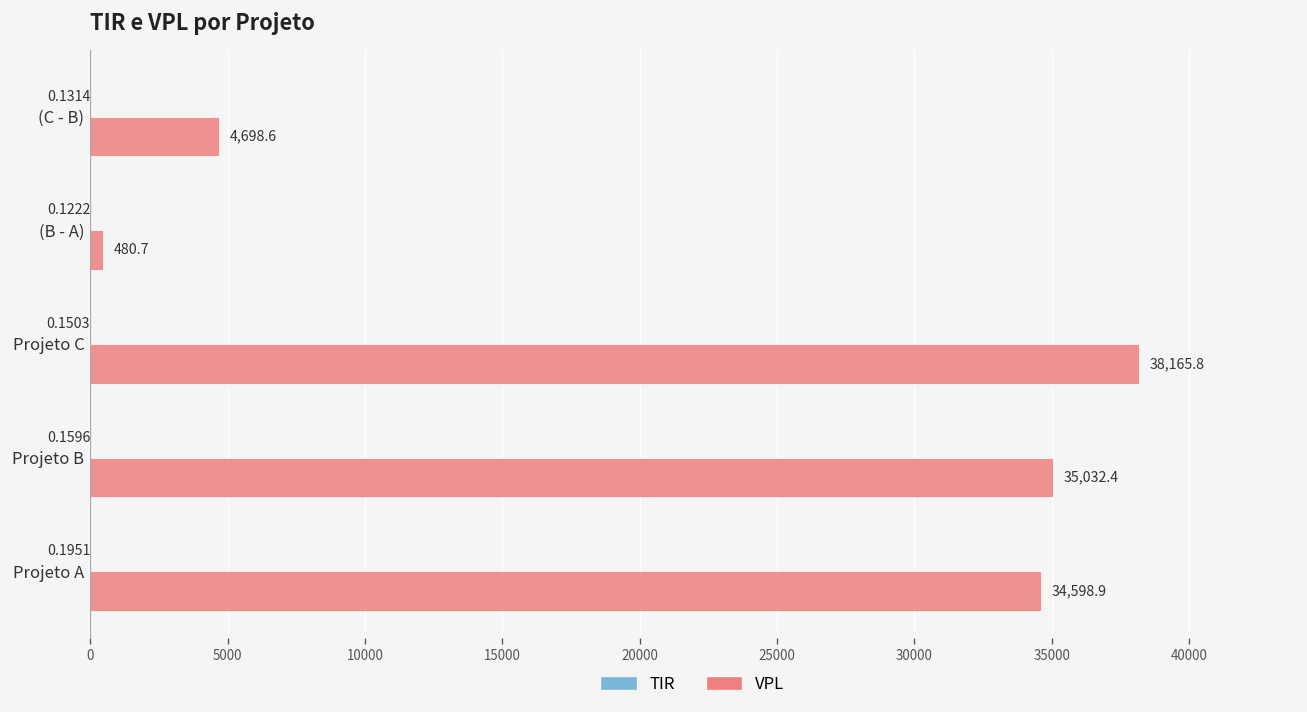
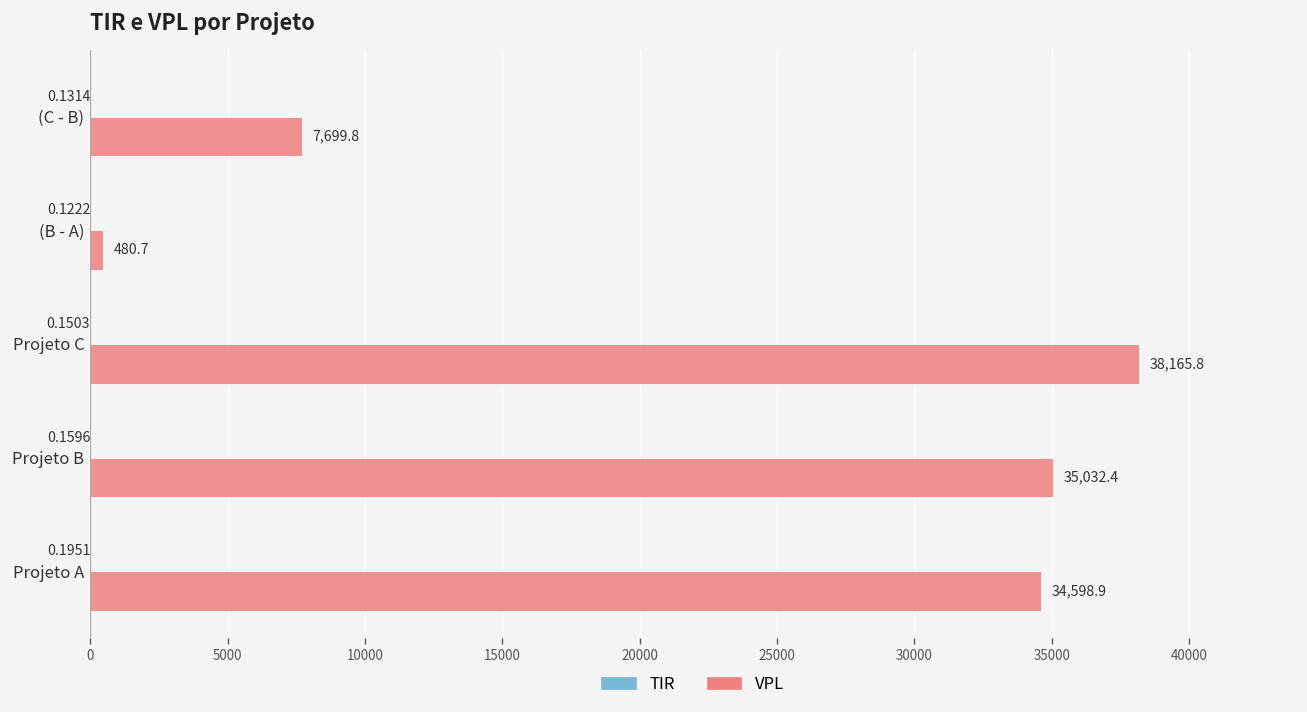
VPL, (C - B): 4,698.6 -> 7,699.8
